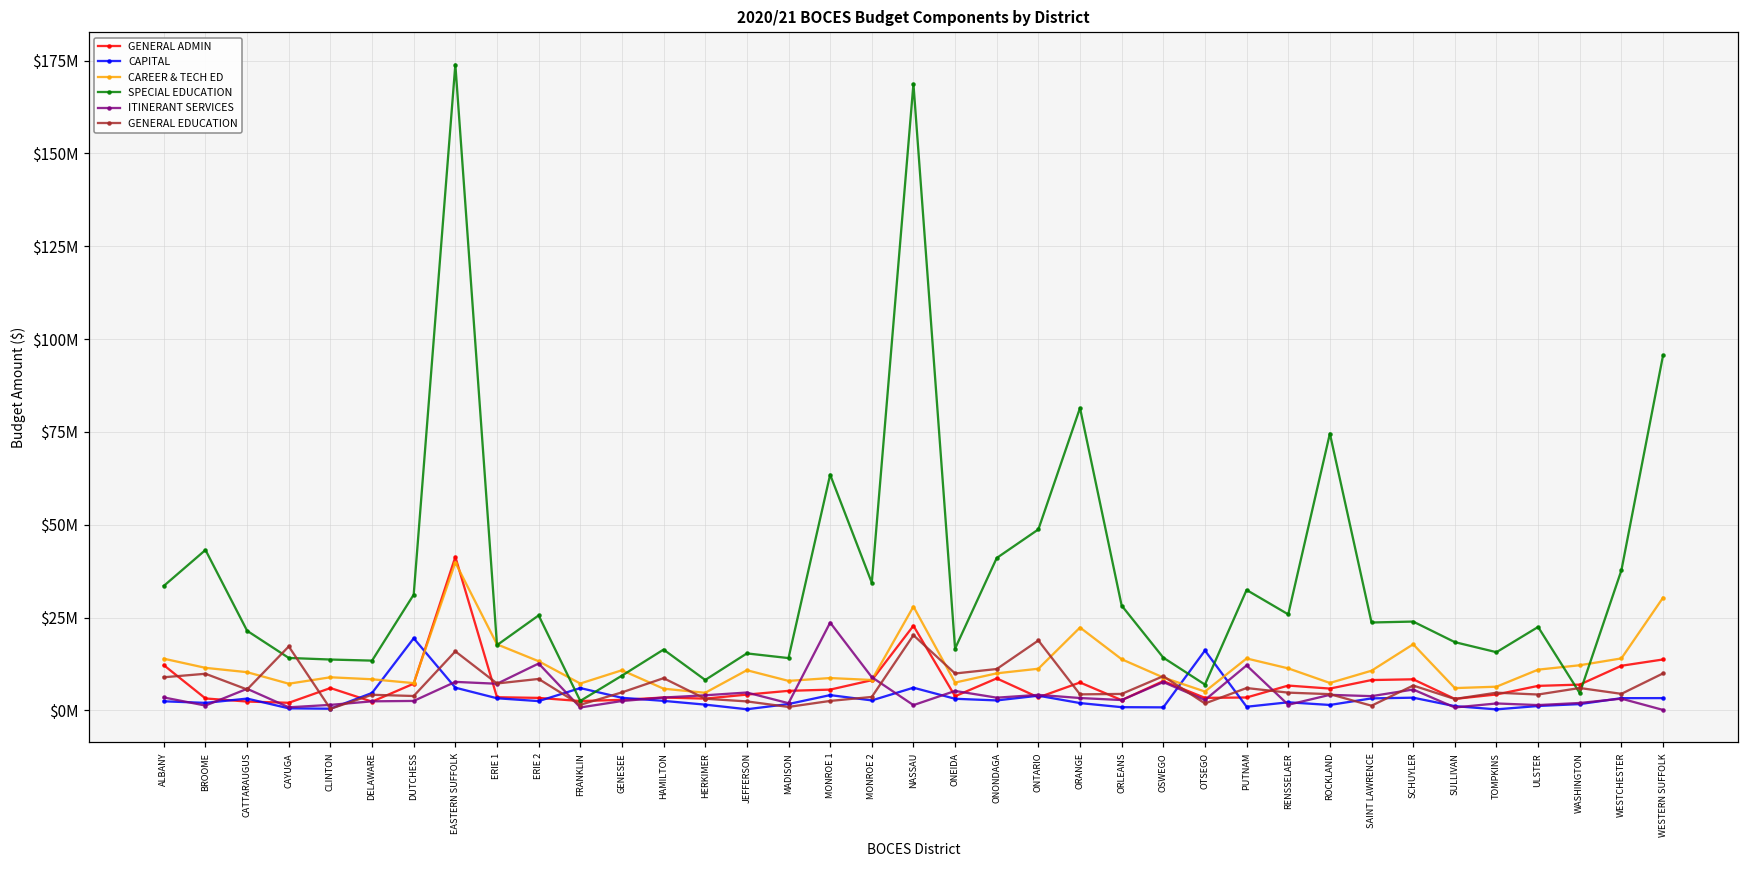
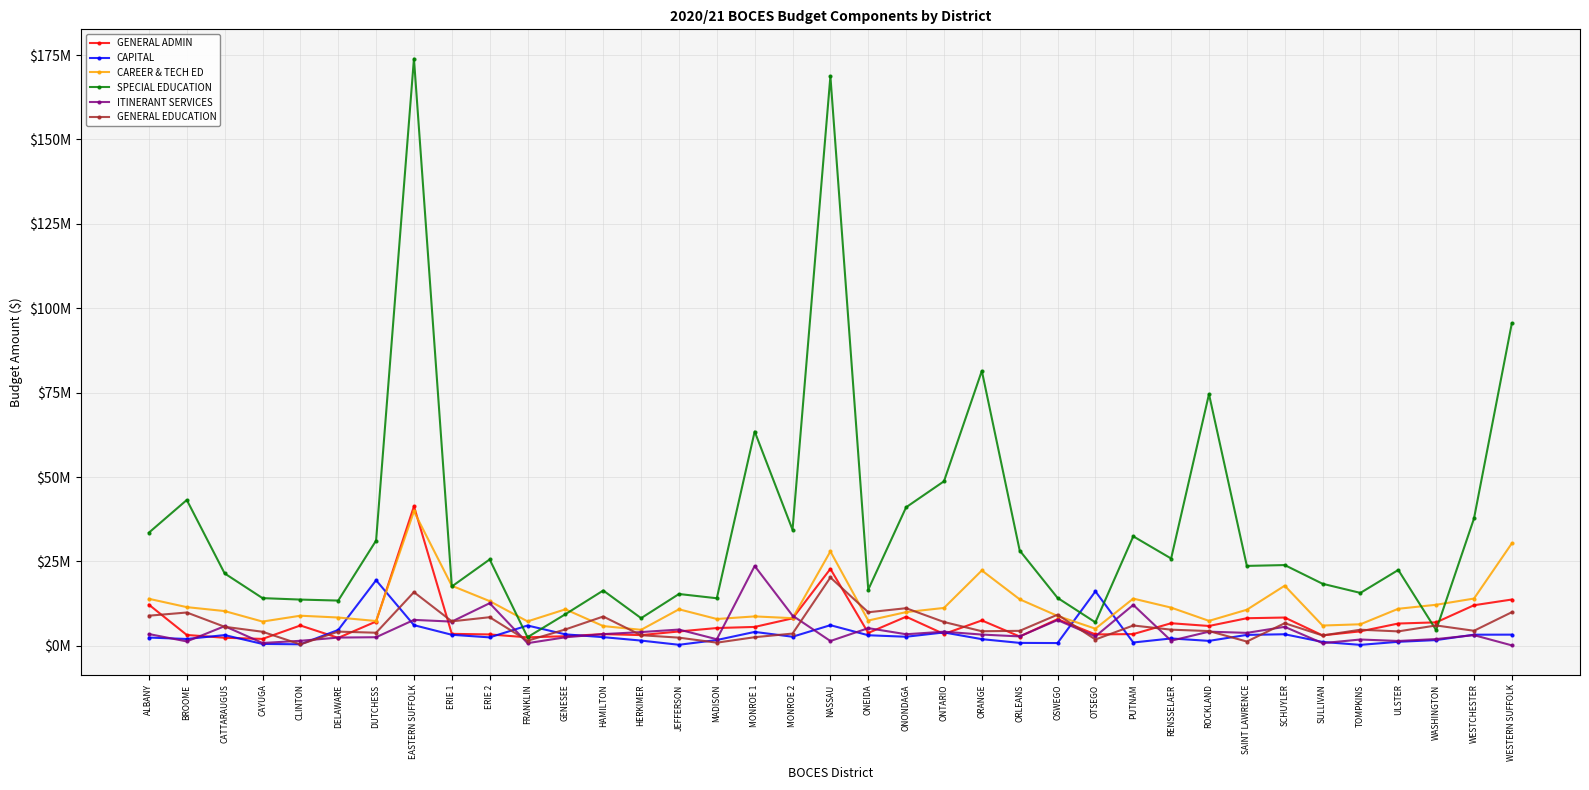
GENERAL EDUCATION, CAYUGA: $17000000 -> $4000000
GENERAL EDUCATION, ONTARIO: $19000000 -> $7000000
